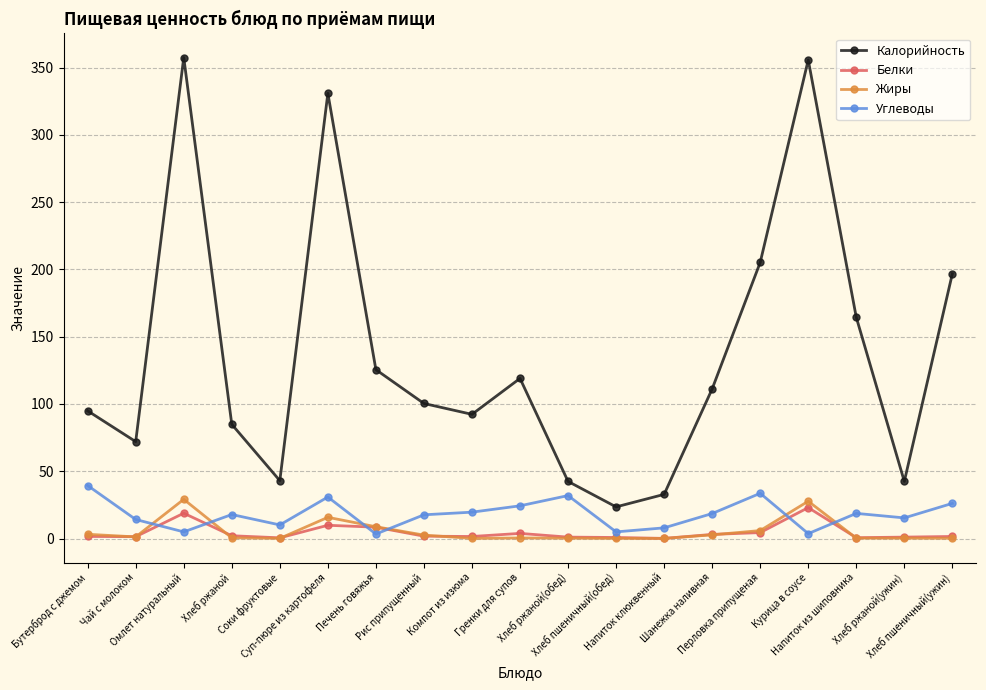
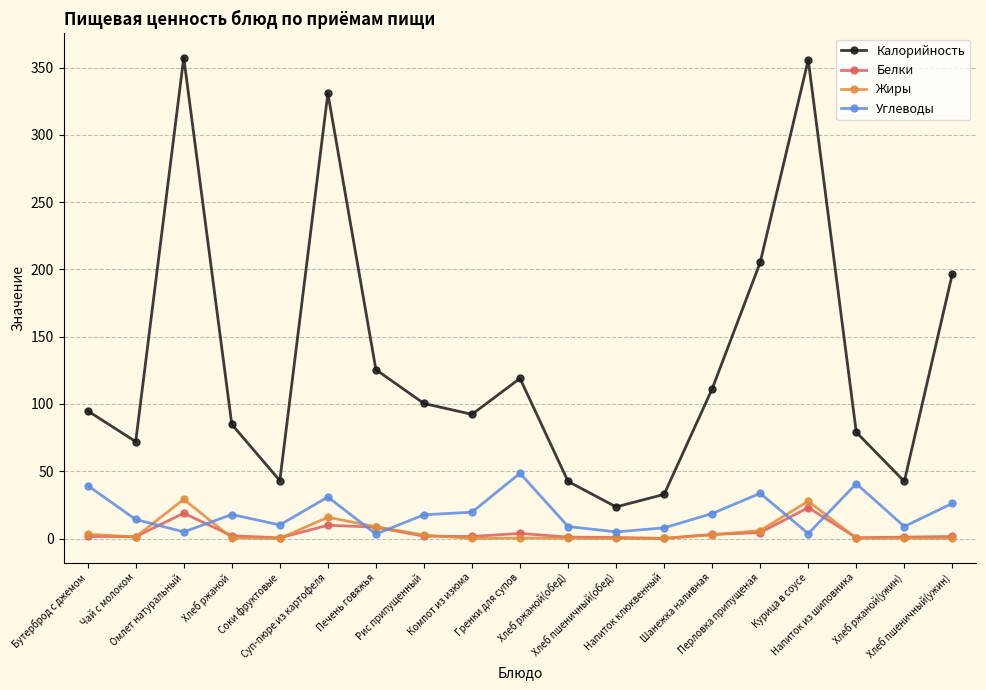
Углеводы, Гренки для супов: 24 -> 49
Углеводы, Хлеб ржаной(обед): 32 -> 9
Калорийность, Напиток из шиповника: 164 -> 79
Углеводы, Напиток из шиповника: 19 -> 41
Углеводы, Хлеб ржаной(ужин): 15 -> 9
